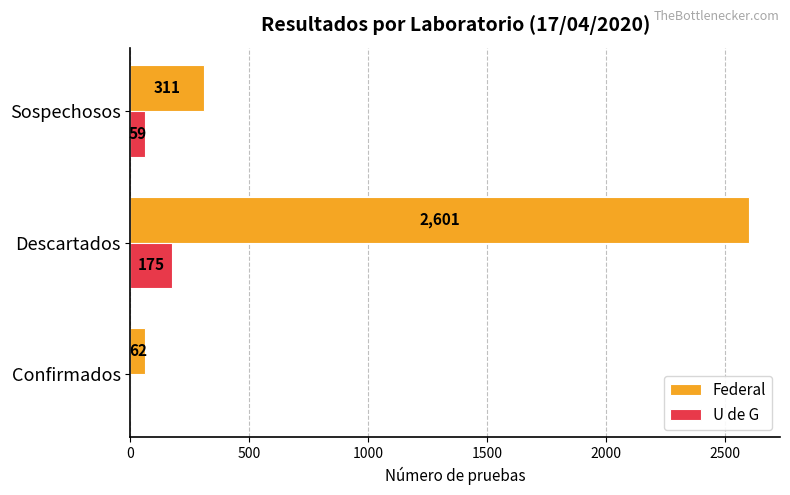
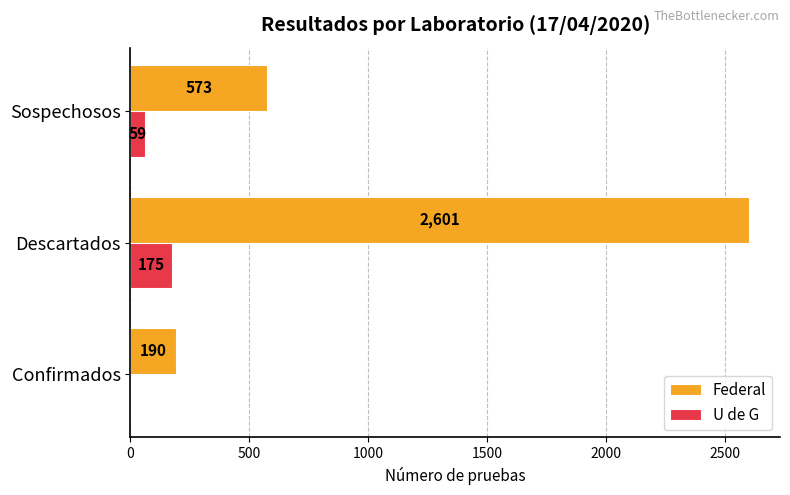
Federal, Sospechosos: 311 -> 573
Federal, Confirmados: 62 -> 190
